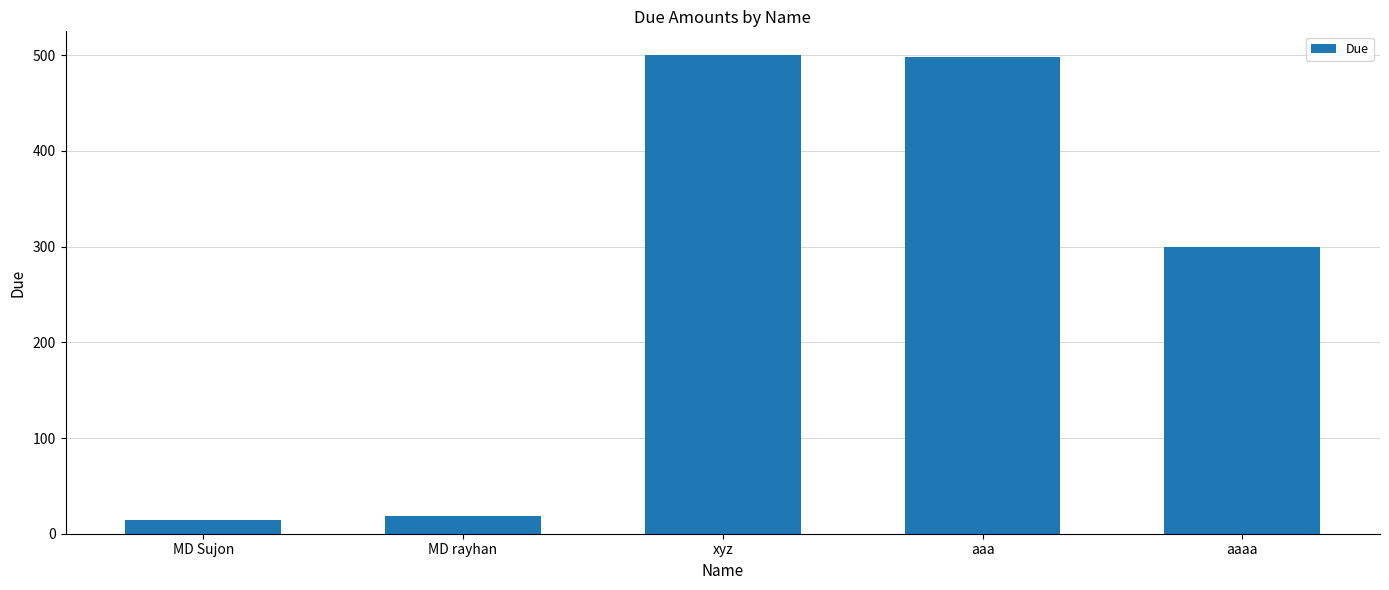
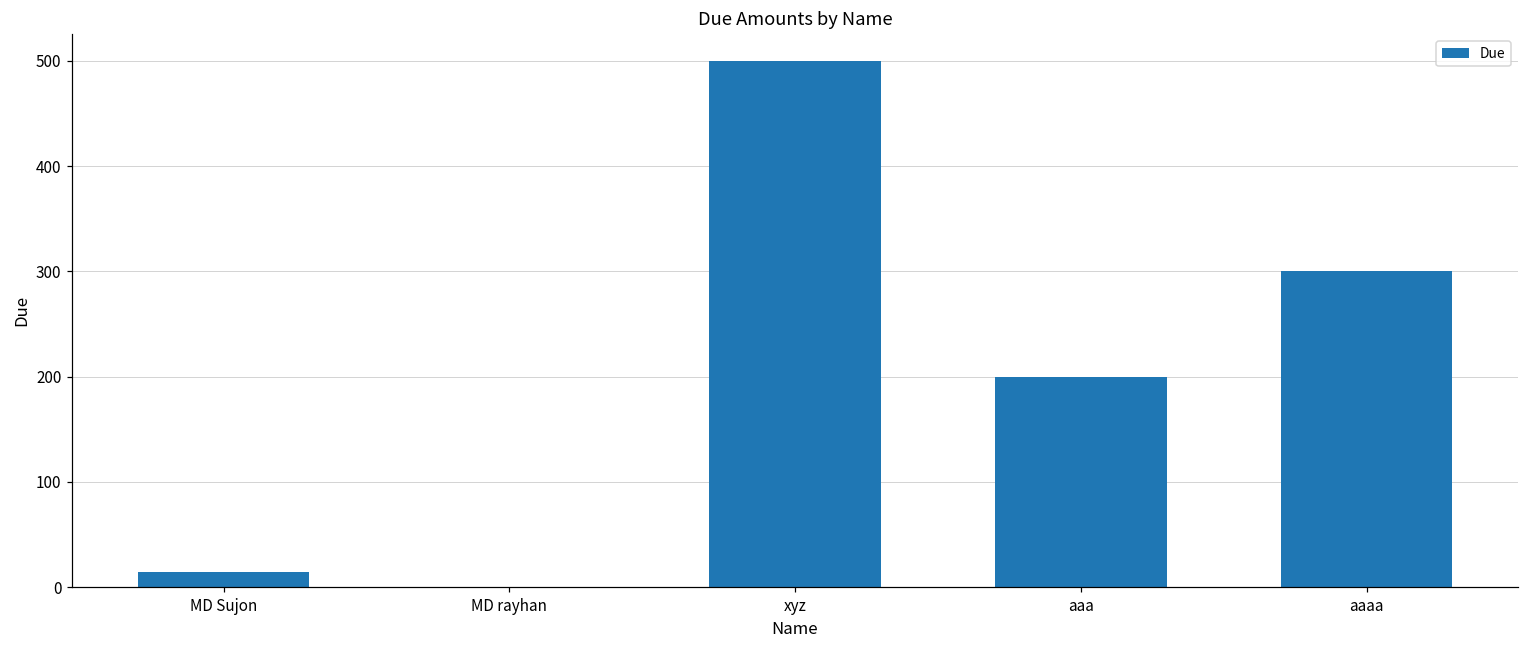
MD rayhan: 20 -> 0
aaa: 500 -> 200
